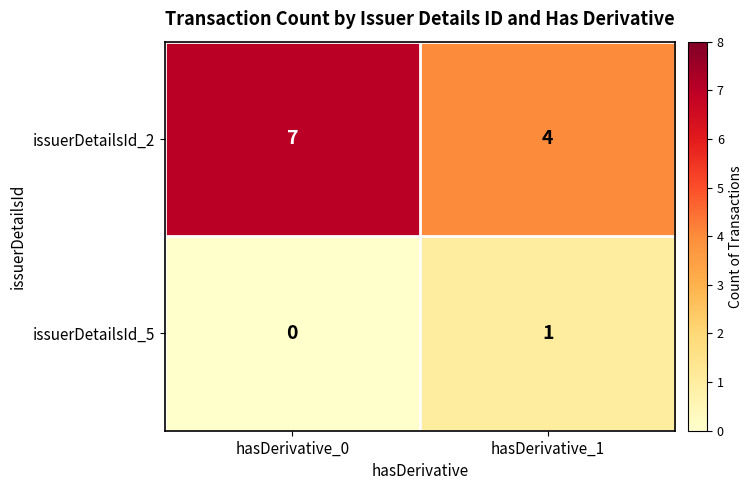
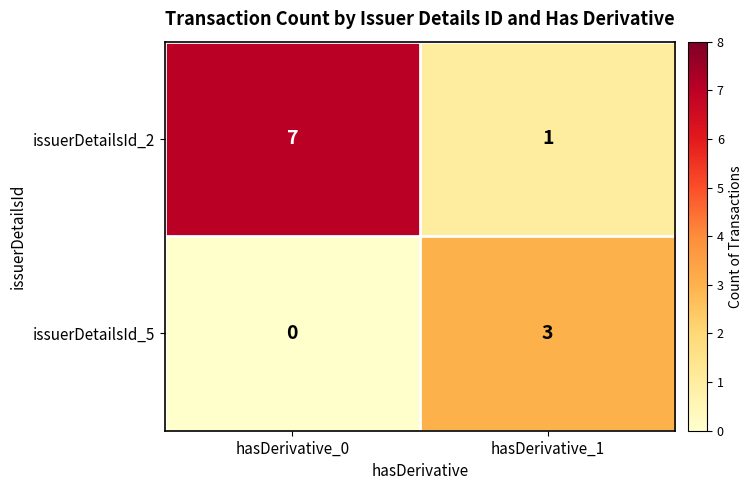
issuerDetailsId_2, hasDerivative_1: 4 -> 1
issuerDetailsId_5, hasDerivative_1: 1 -> 3
